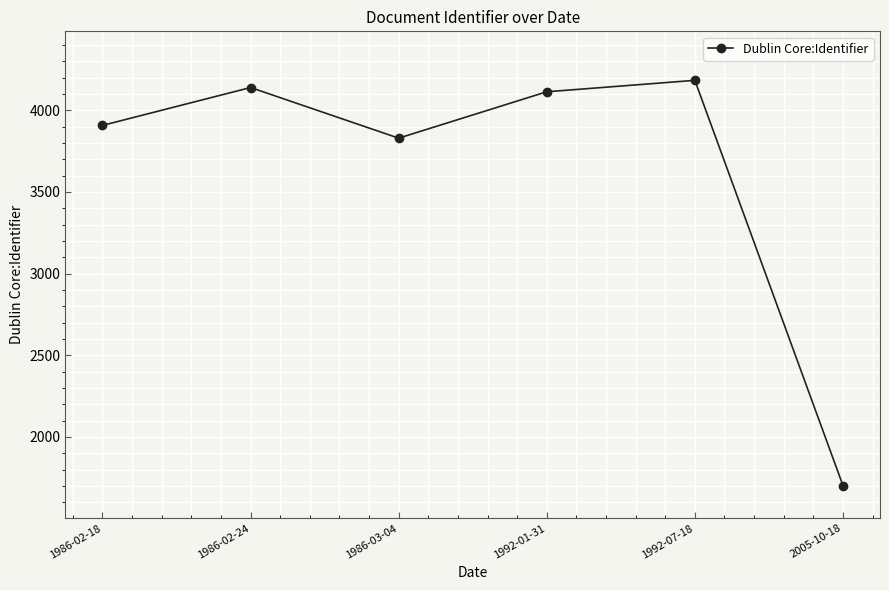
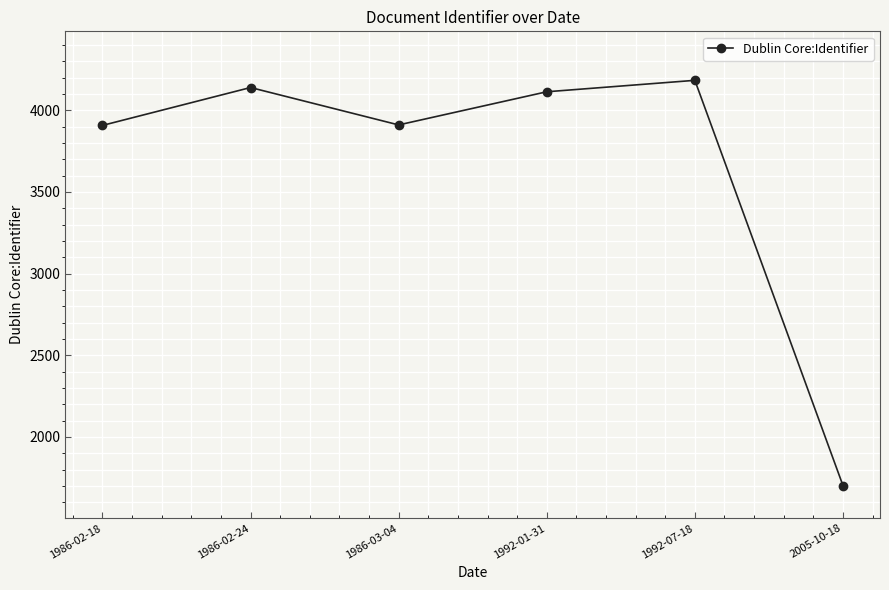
1986-03-04: 3830 -> 3910
